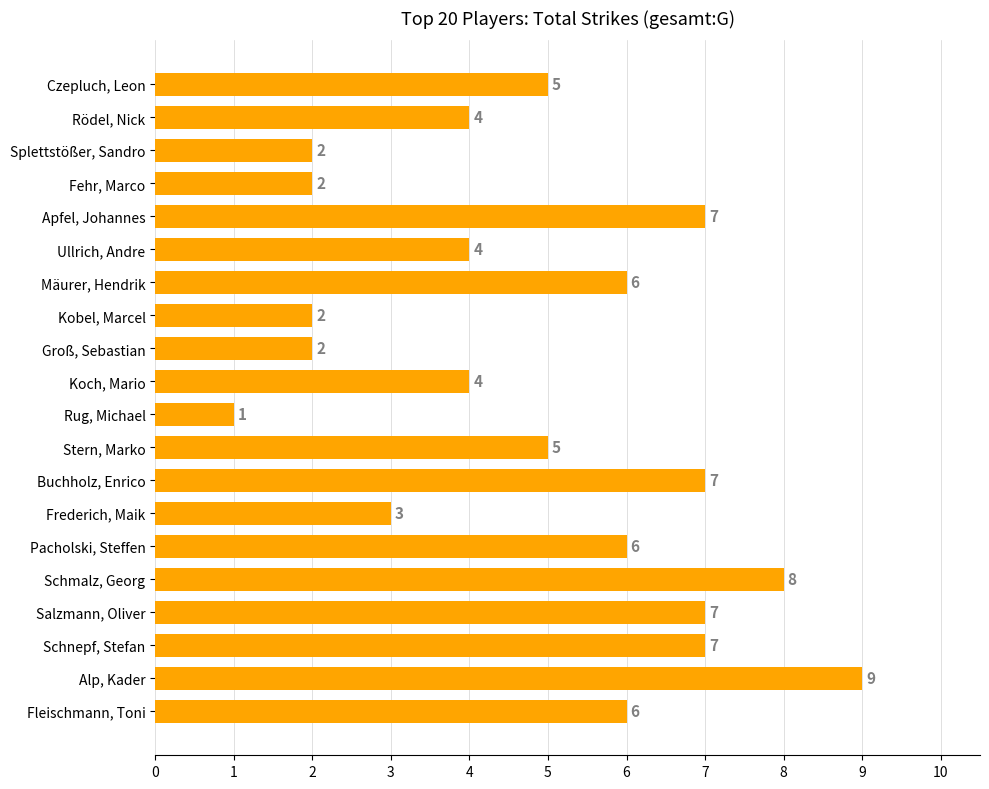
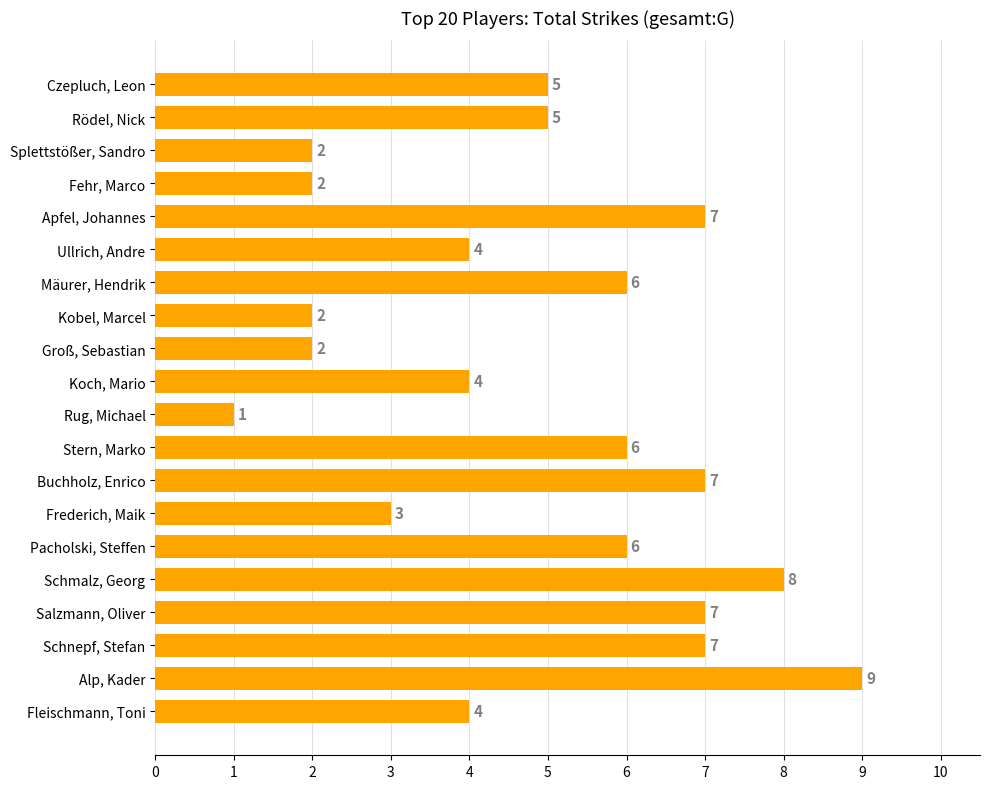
Rödel, Nick: 4 -> 5
Stern, Marko: 5 -> 6
Fleischmann, Toni: 6 -> 4
